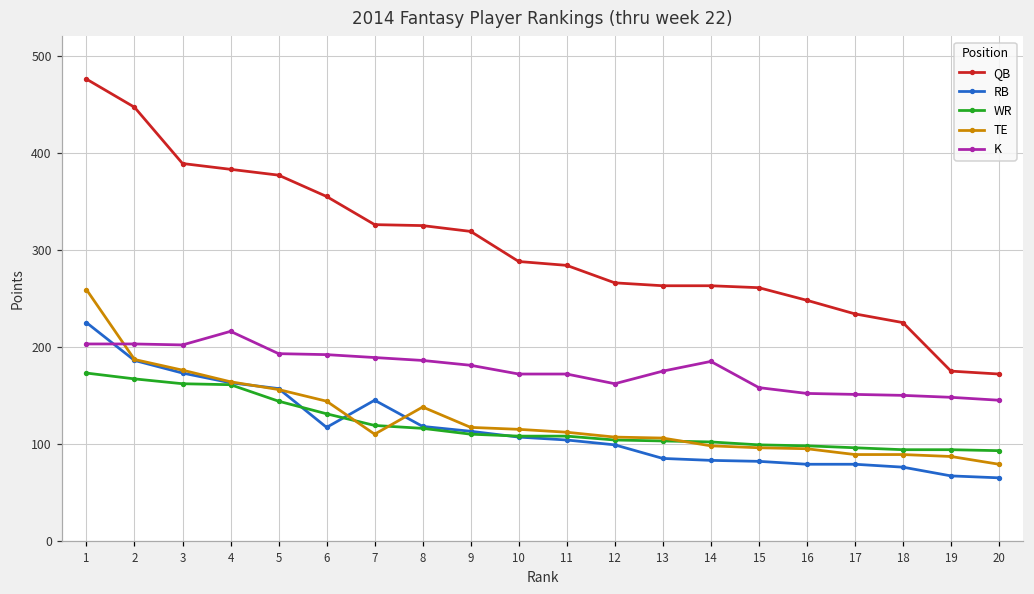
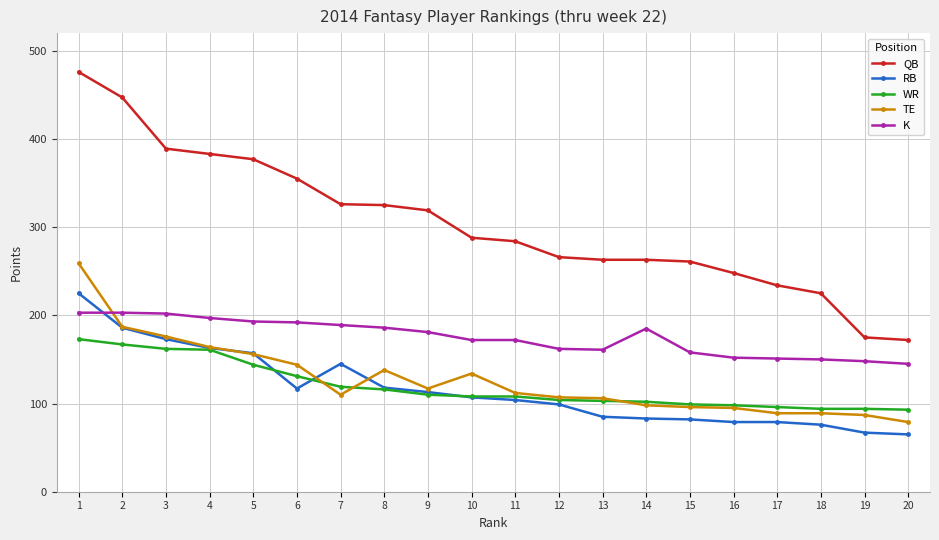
K, 4: 220 -> 200
TE, 10: 120 -> 130
K, 13: 180 -> 160
